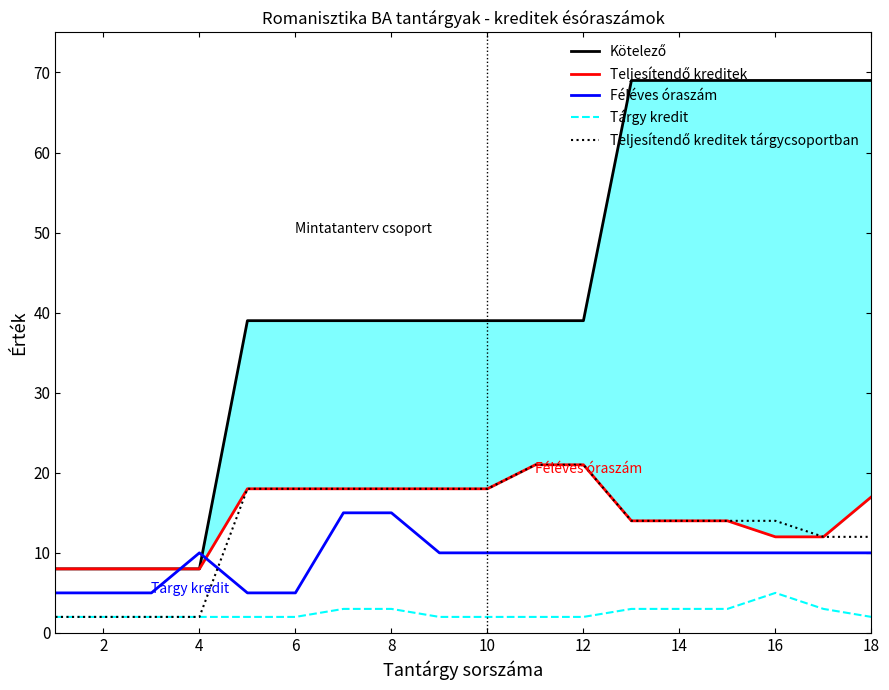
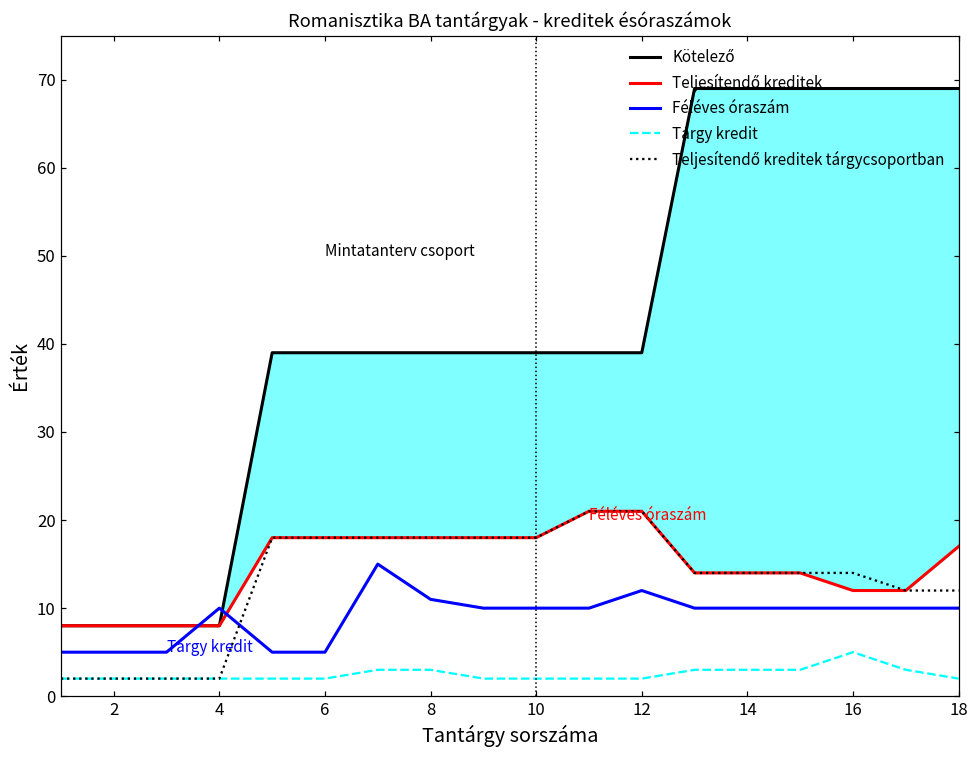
Féléves óraszám, 8: 15 -> 11
Féléves óraszám, 12: 10 -> 12
